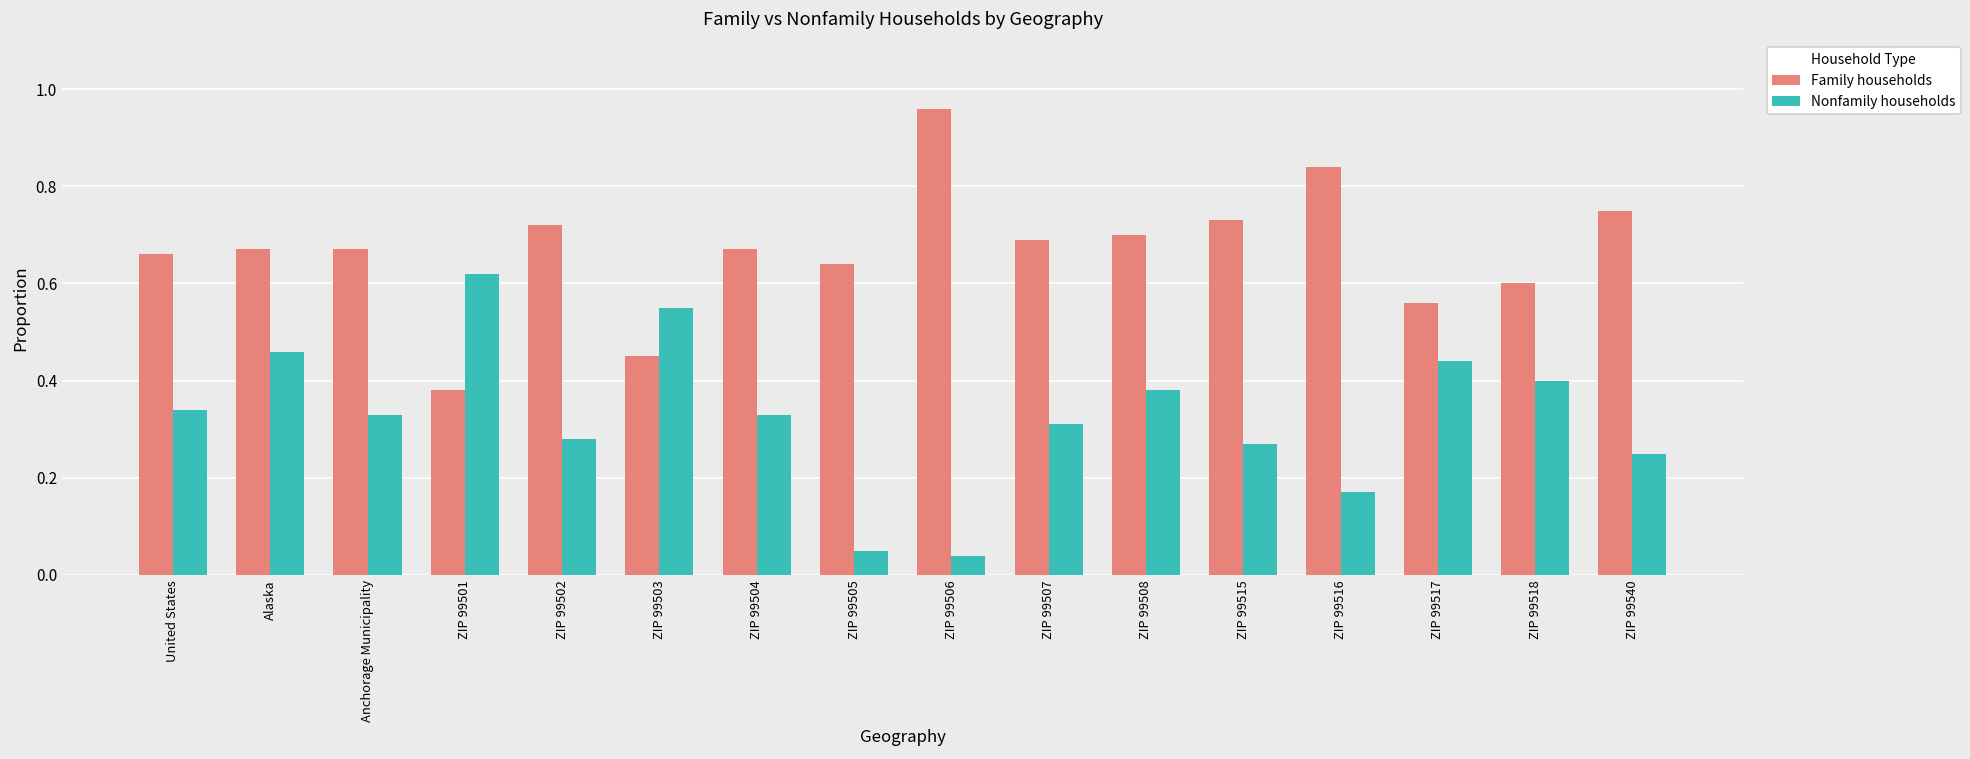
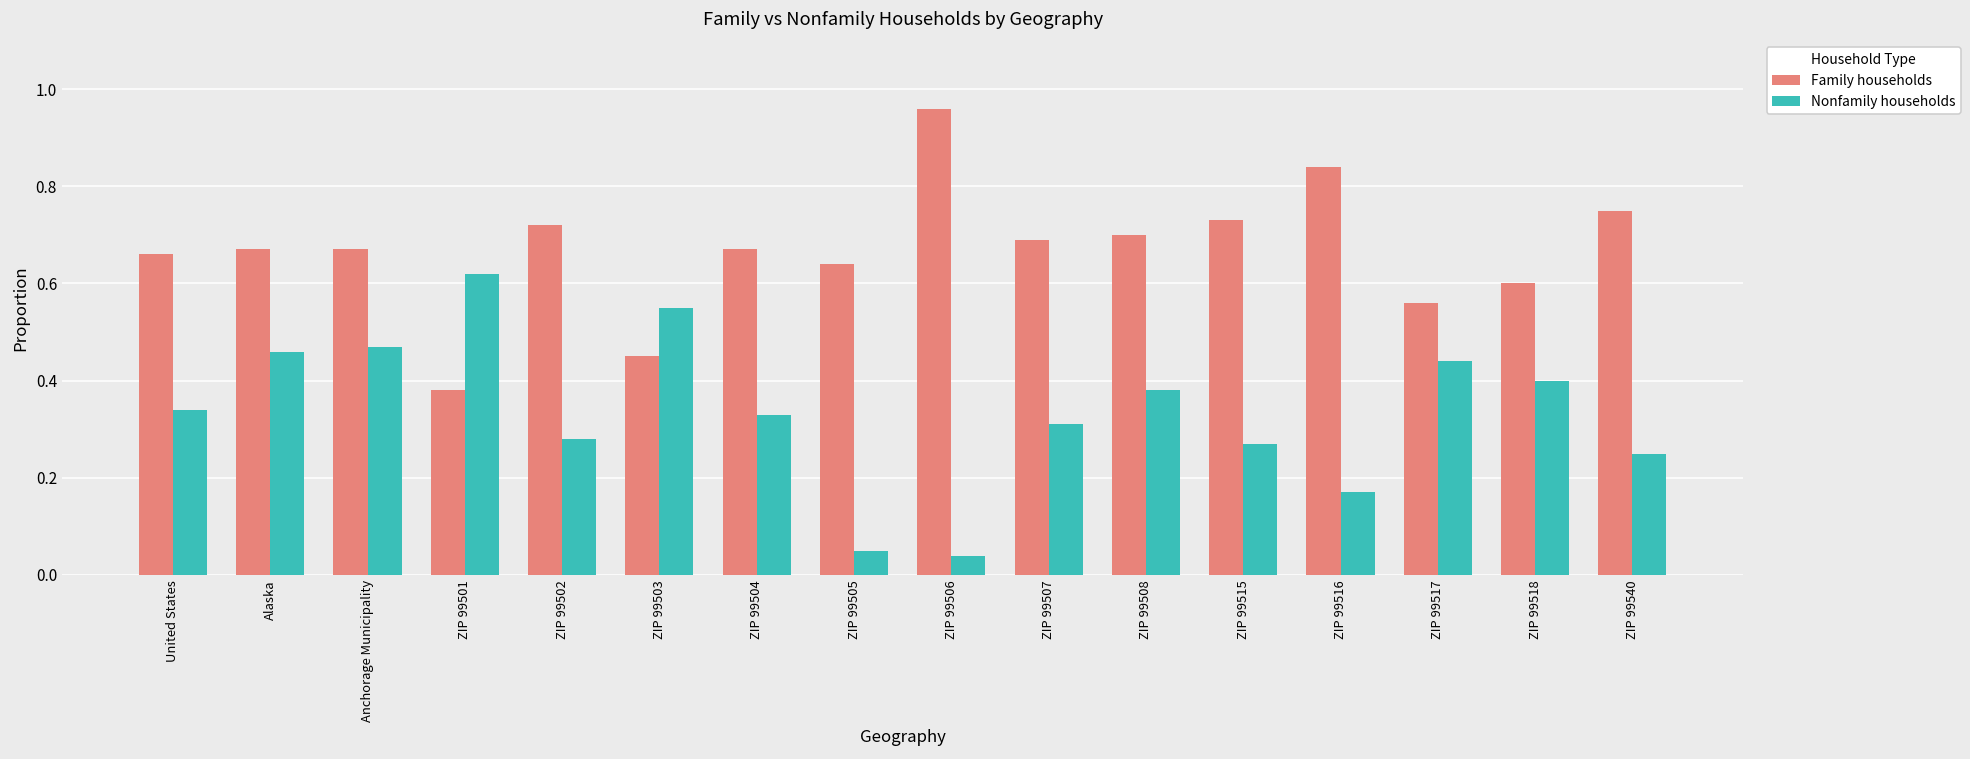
Nonfamily households, Anchorage Municipality: 0.33 -> 0.47
